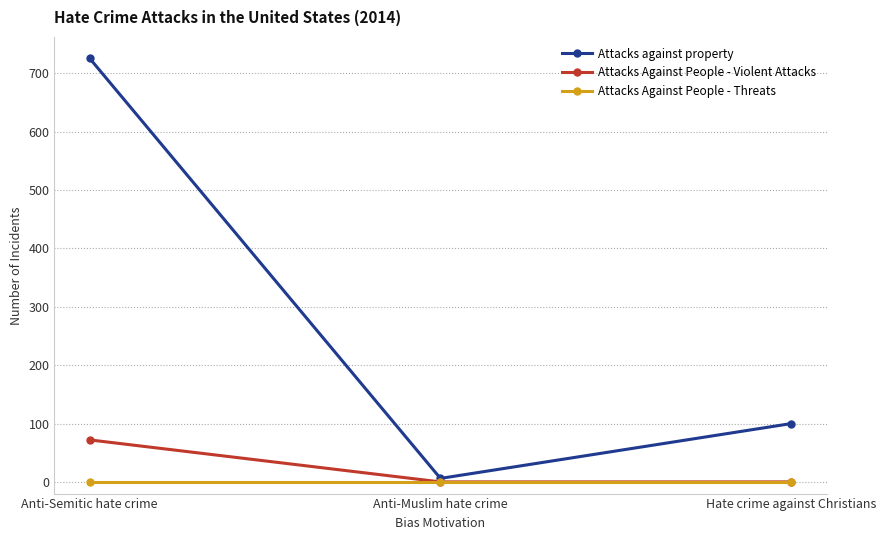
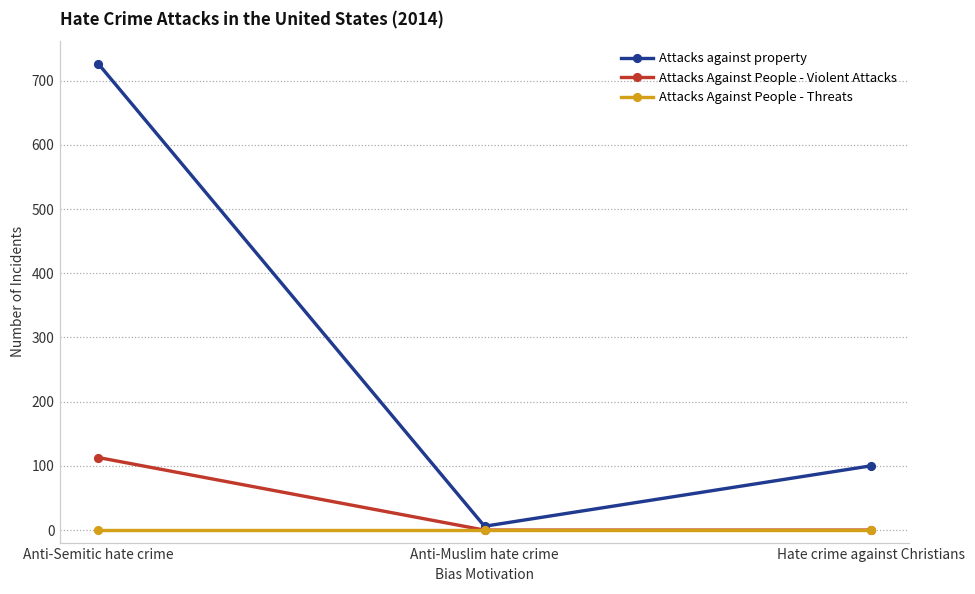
Attacks Against People - Violent Attacks, Anti-Semitic hate crime: 70 -> 110
